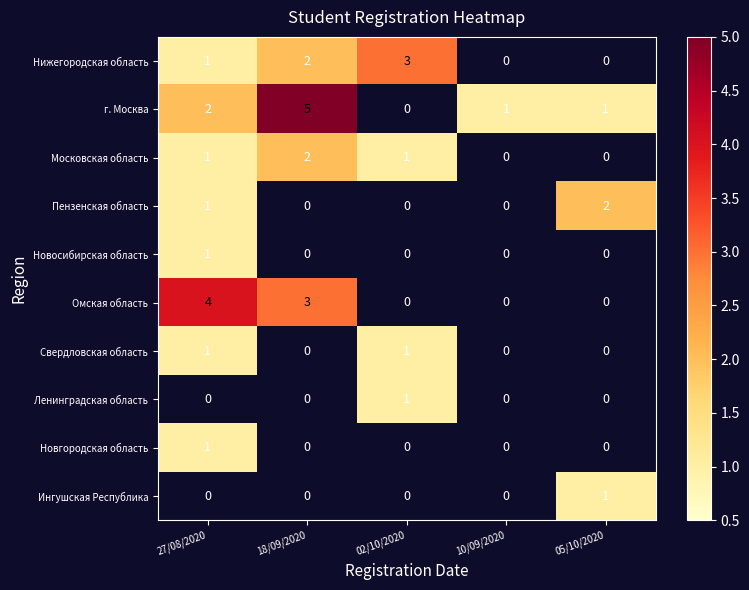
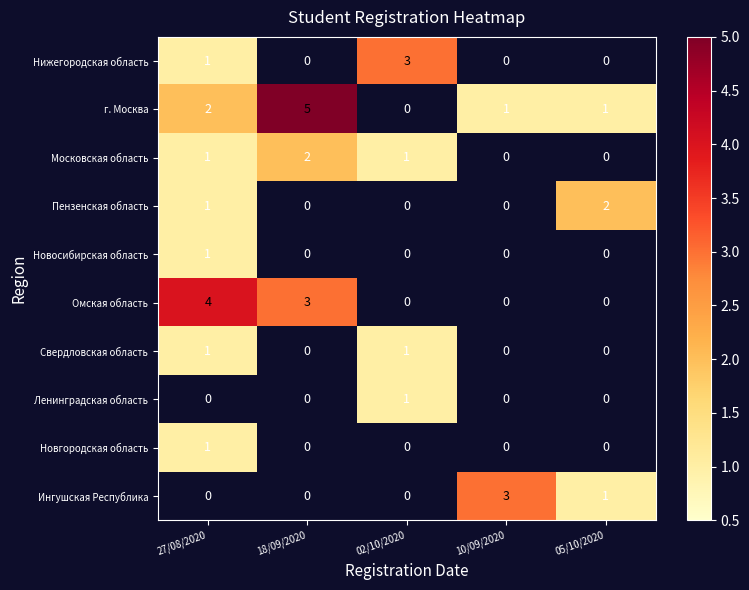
Нижегородская область, 18/09/2020: 2 -> 0
Ингушская Республика, 10/09/2020: 0 -> 3
